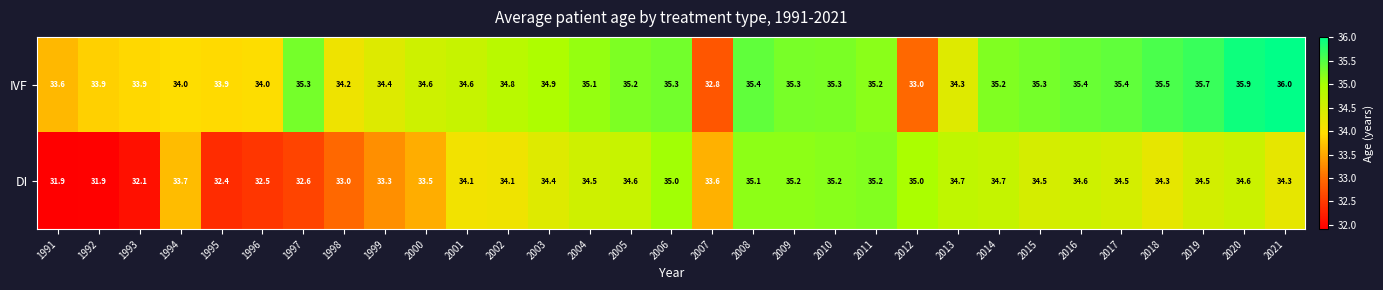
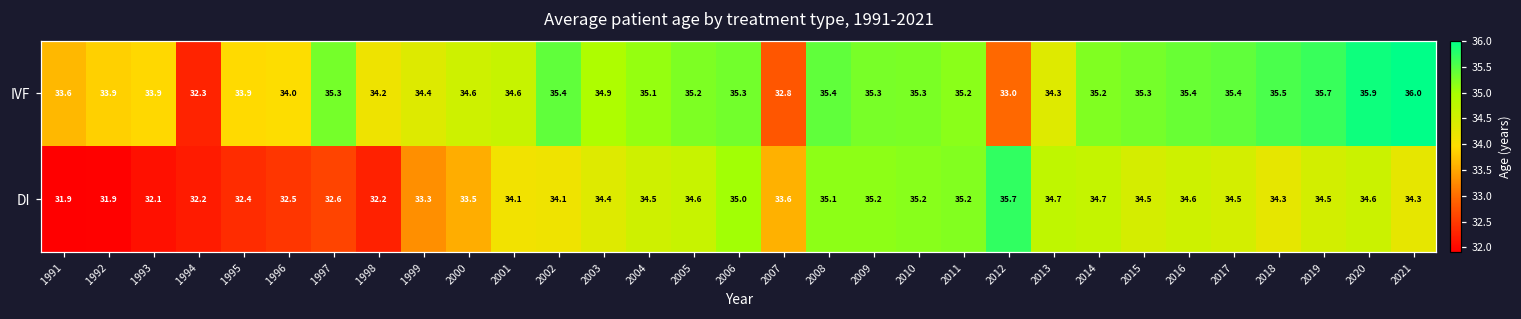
IVF, 1994: 34.0 -> 32.3
IVF, 2002: 34.8 -> 35.4
DI, 1994: 33.7 -> 32.2
DI, 1998: 33.0 -> 32.2
DI, 2012: 35.0 -> 35.7
